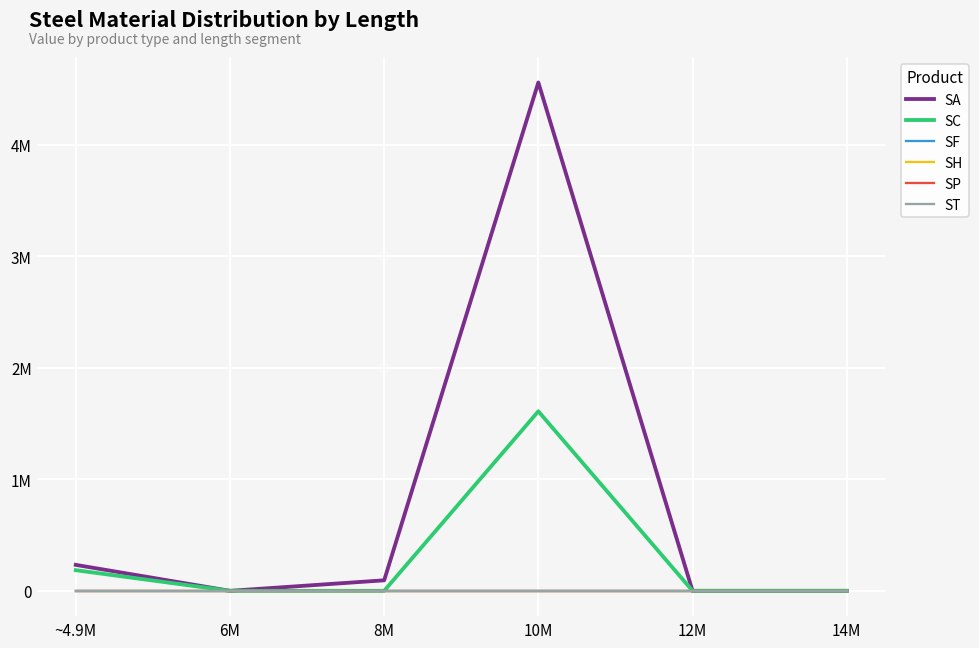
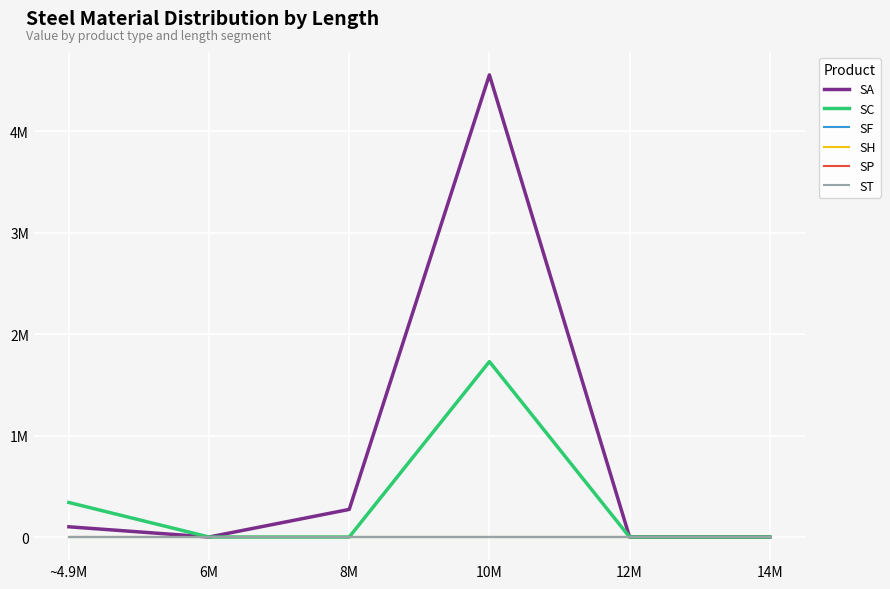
SA, ~4.9M: 230000 -> 100000
SC, ~4.9M: 190000 -> 340000
SA, 8M: 90000 -> 270000
SC, 10M: 1610000 -> 1730000
